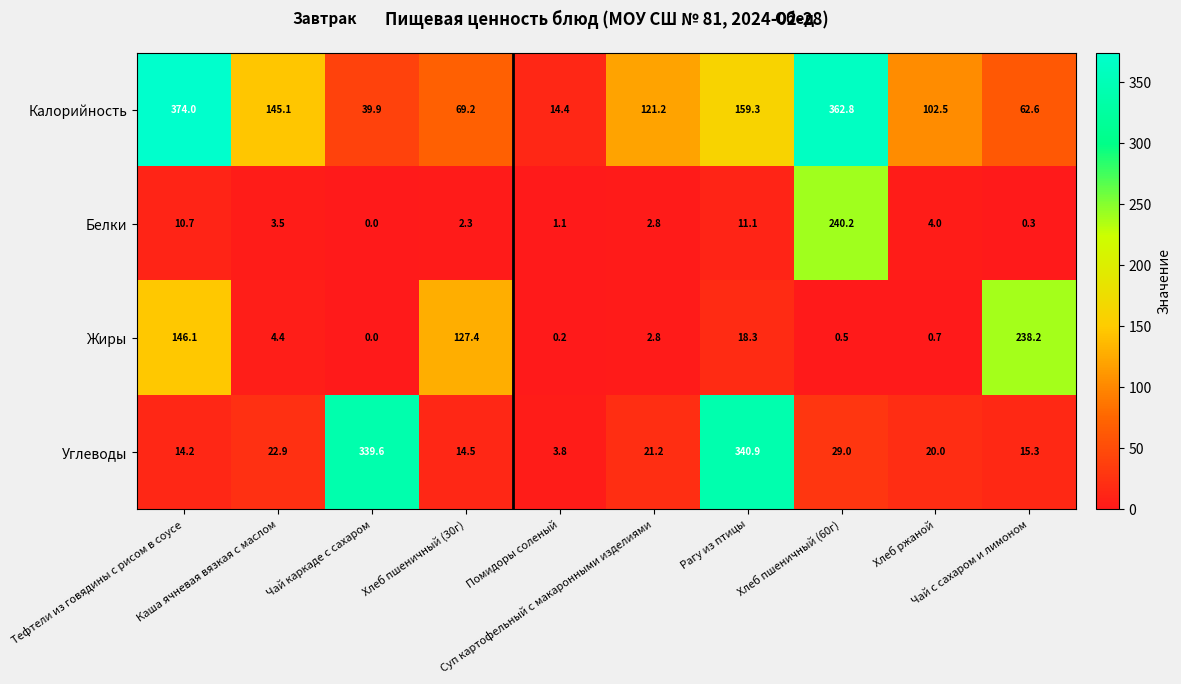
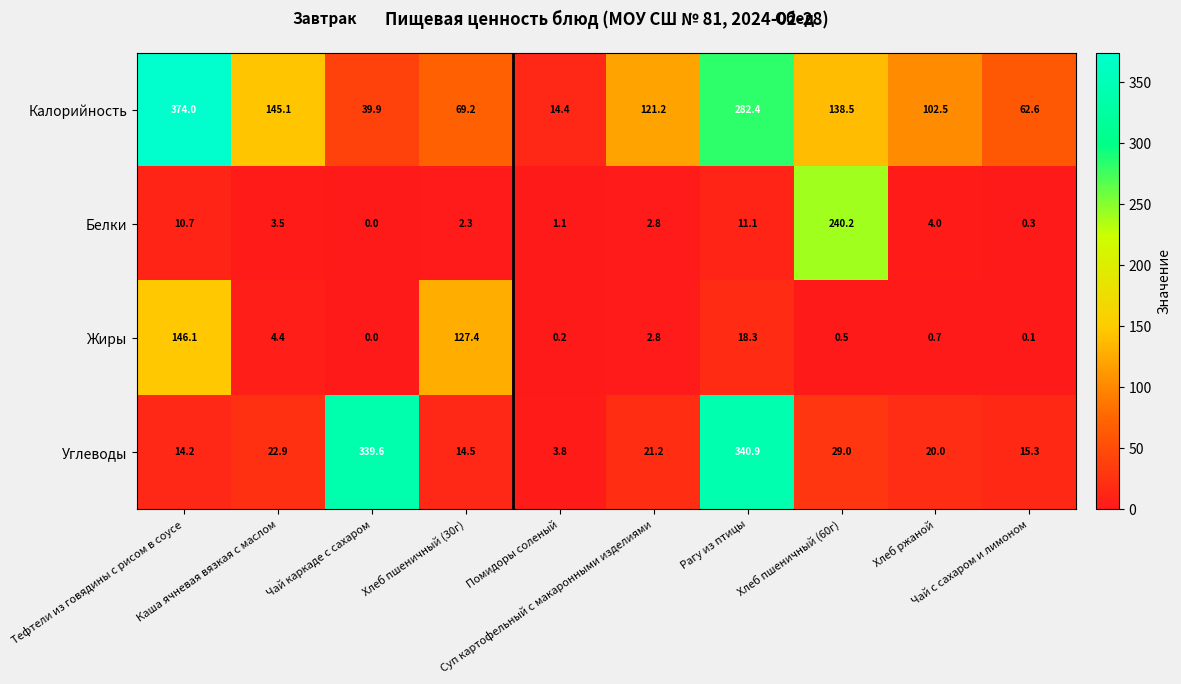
Калорийность, Рагу из птицы: 159.3 -> 282.4
Калорийность, Хлеб пшеничный (60г): 362.8 -> 138.5
Жиры, Чай с сахаром и лимоном: 238.2 -> 0.1
